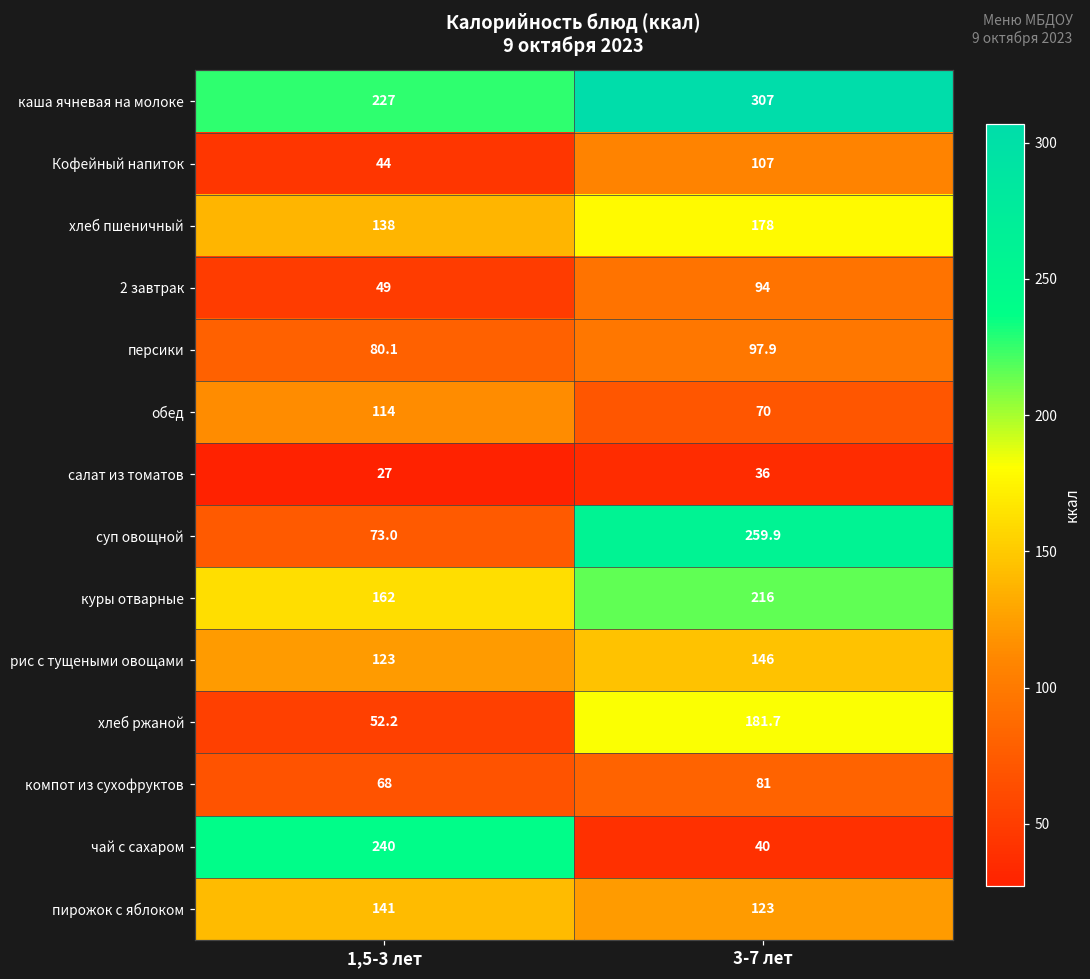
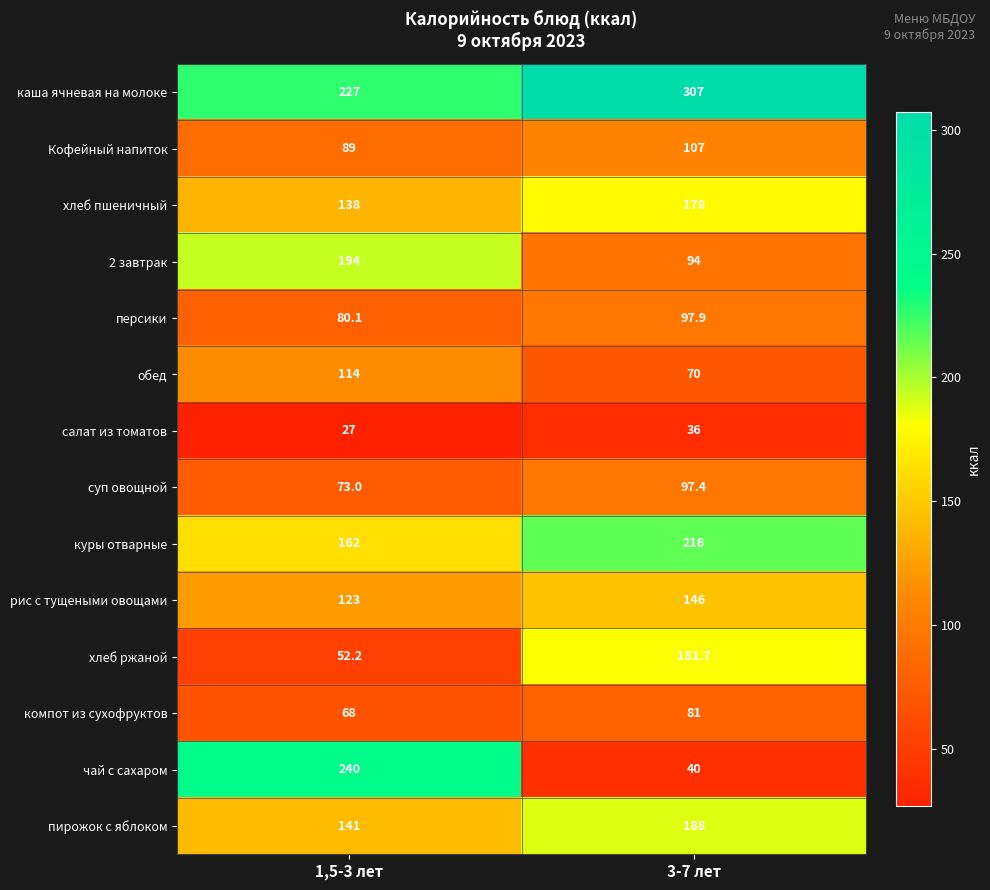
Кофейный напиток, 1,5-3 лет: 44 -> 89
2 завтрак, 1,5-3 лет: 49 -> 194
суп овощной, 3-7 лет: 259.9 -> 97.4
пирожок с яблоком, 3-7 лет: 123 -> 188
